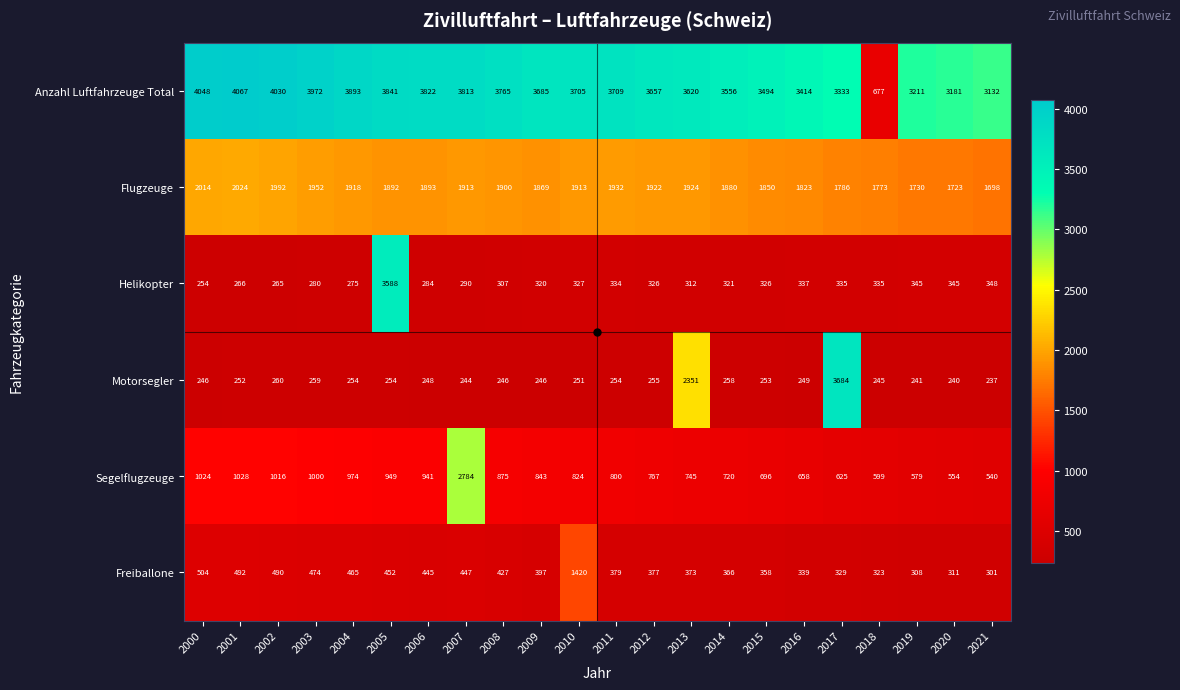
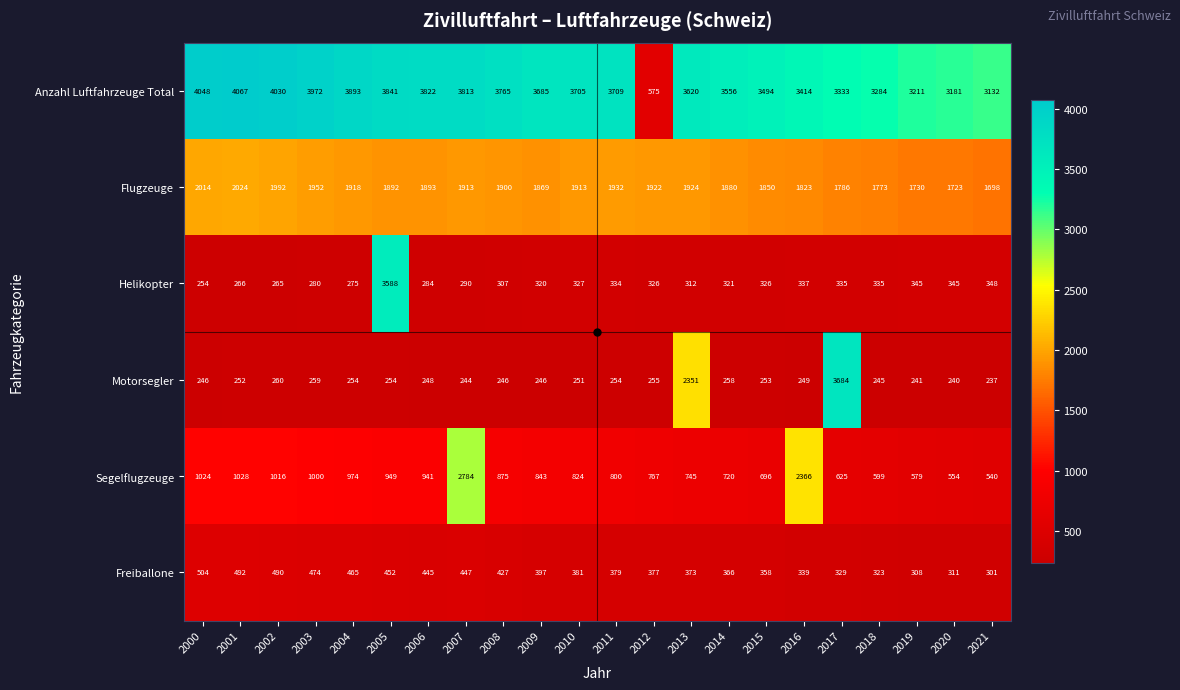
Anzahl Luftfahrzeuge Total, 2012: 3657 -> 575
Anzahl Luftfahrzeuge Total, 2018: 677 -> 3284
Segelflugzeuge, 2016: 658 -> 2366
Freiballone, 2010: 1420 -> 381
